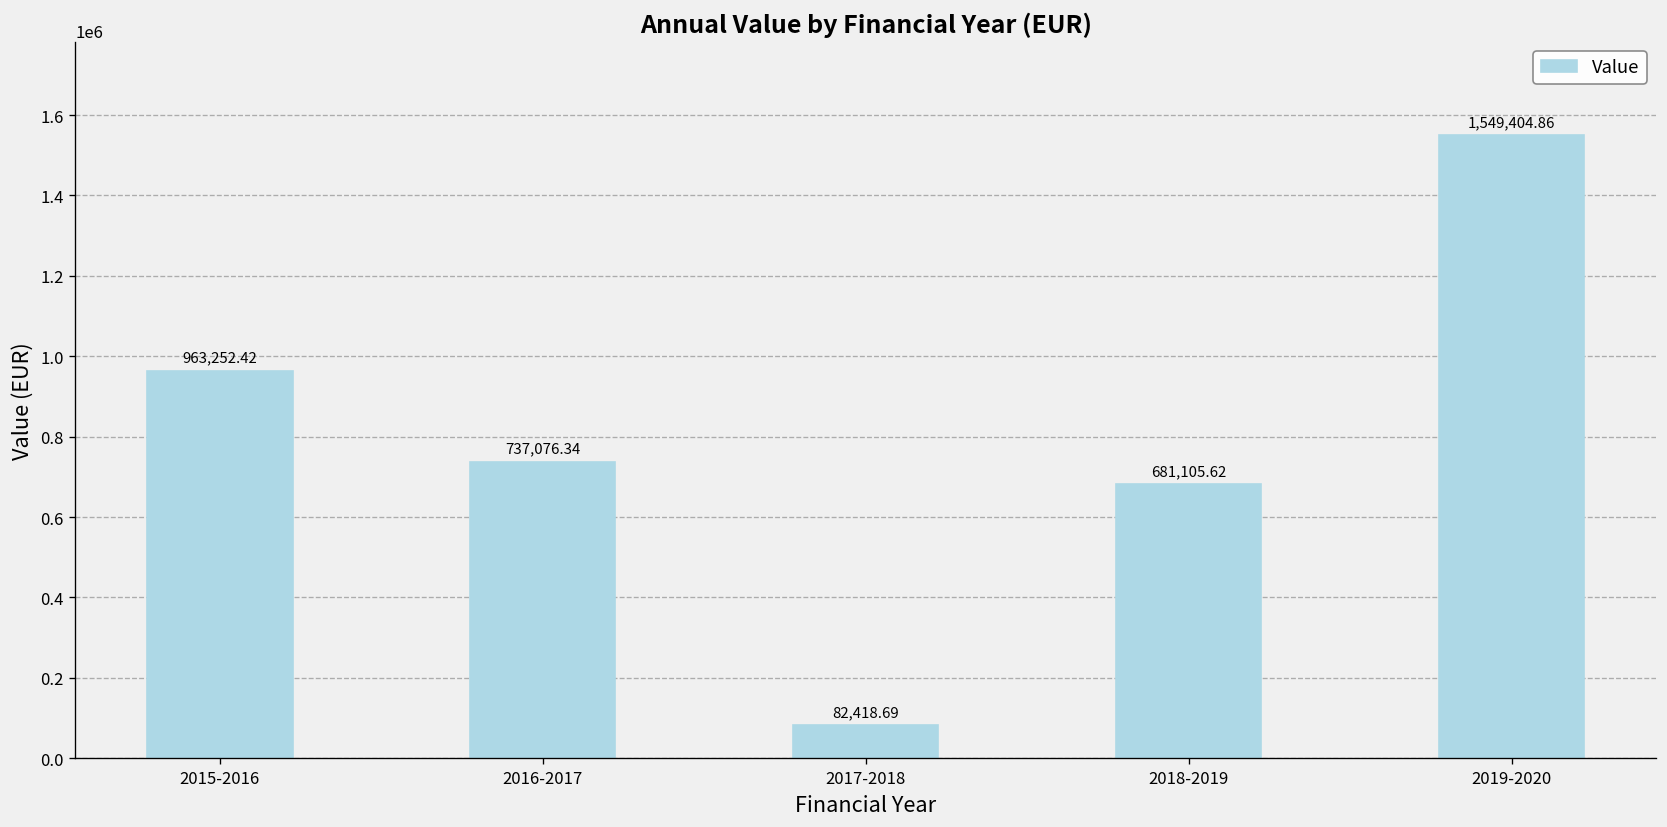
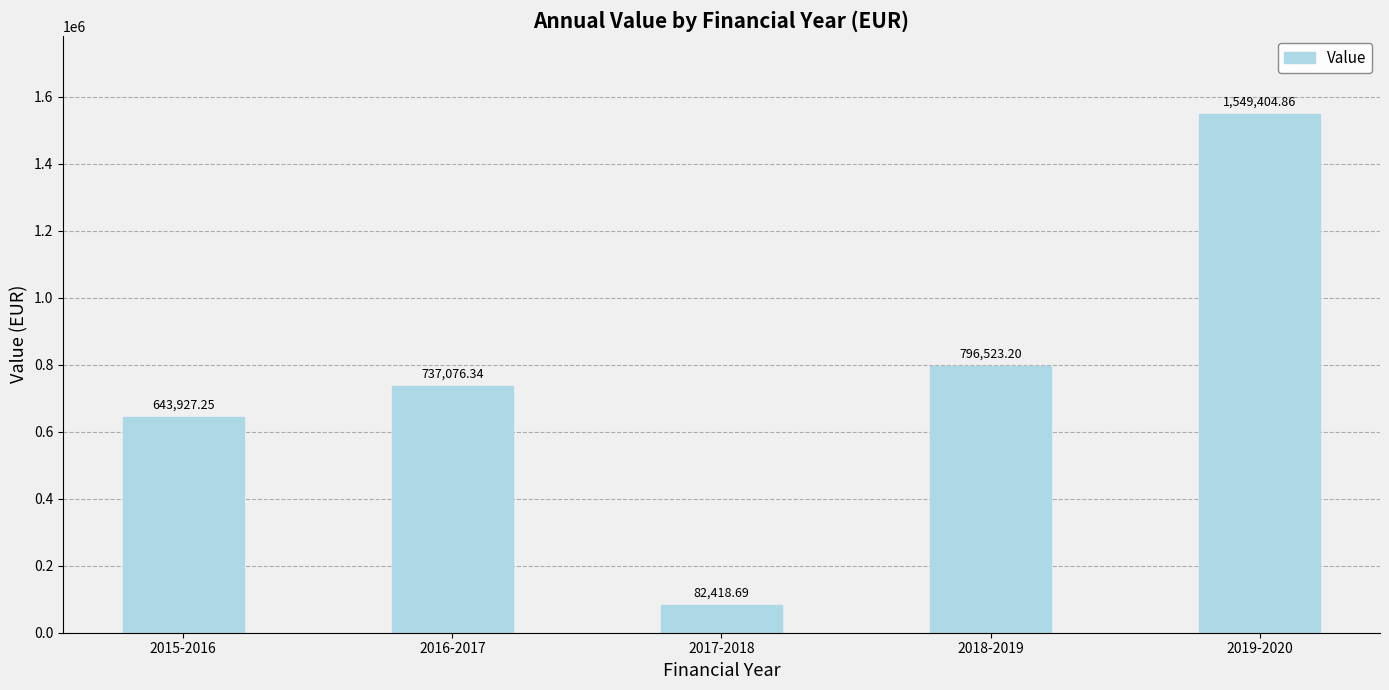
2015-2016: 963,252.42 -> 643,927.25
2018-2019: 681,105.62 -> 796,523.20
